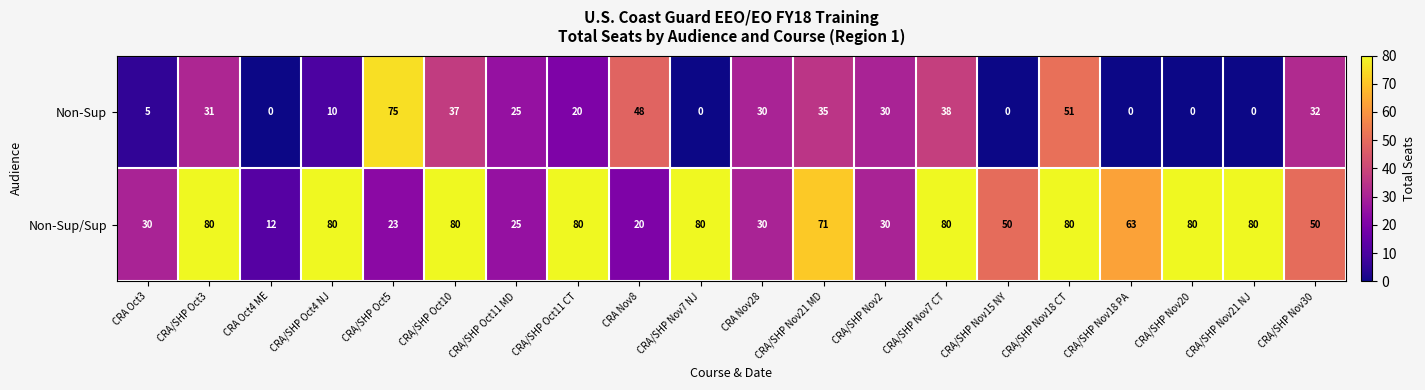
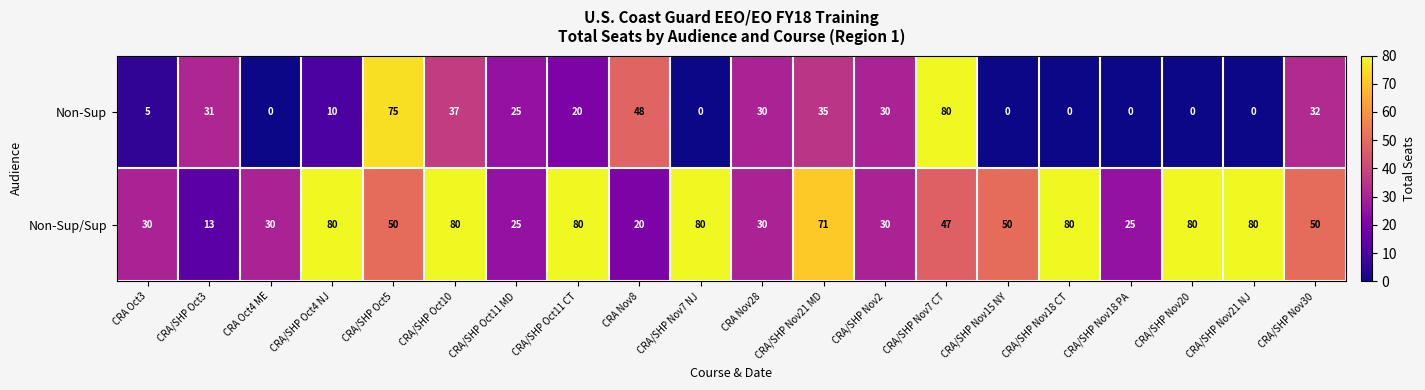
Non-Sup, CRA/SHP Nov7 CT: 38 -> 80
Non-Sup, CRA/SHP Nov18 CT: 51 -> 0
Non-Sup/Sup, CRA/SHP Oct3: 80 -> 13
Non-Sup/Sup, CRA Oct4 ME: 12 -> 30
Non-Sup/Sup, CRA/SHP Oct5: 23 -> 50
Non-Sup/Sup, CRA/SHP Nov7 CT: 80 -> 47
Non-Sup/Sup, CRA/SHP Nov18 PA: 63 -> 25
